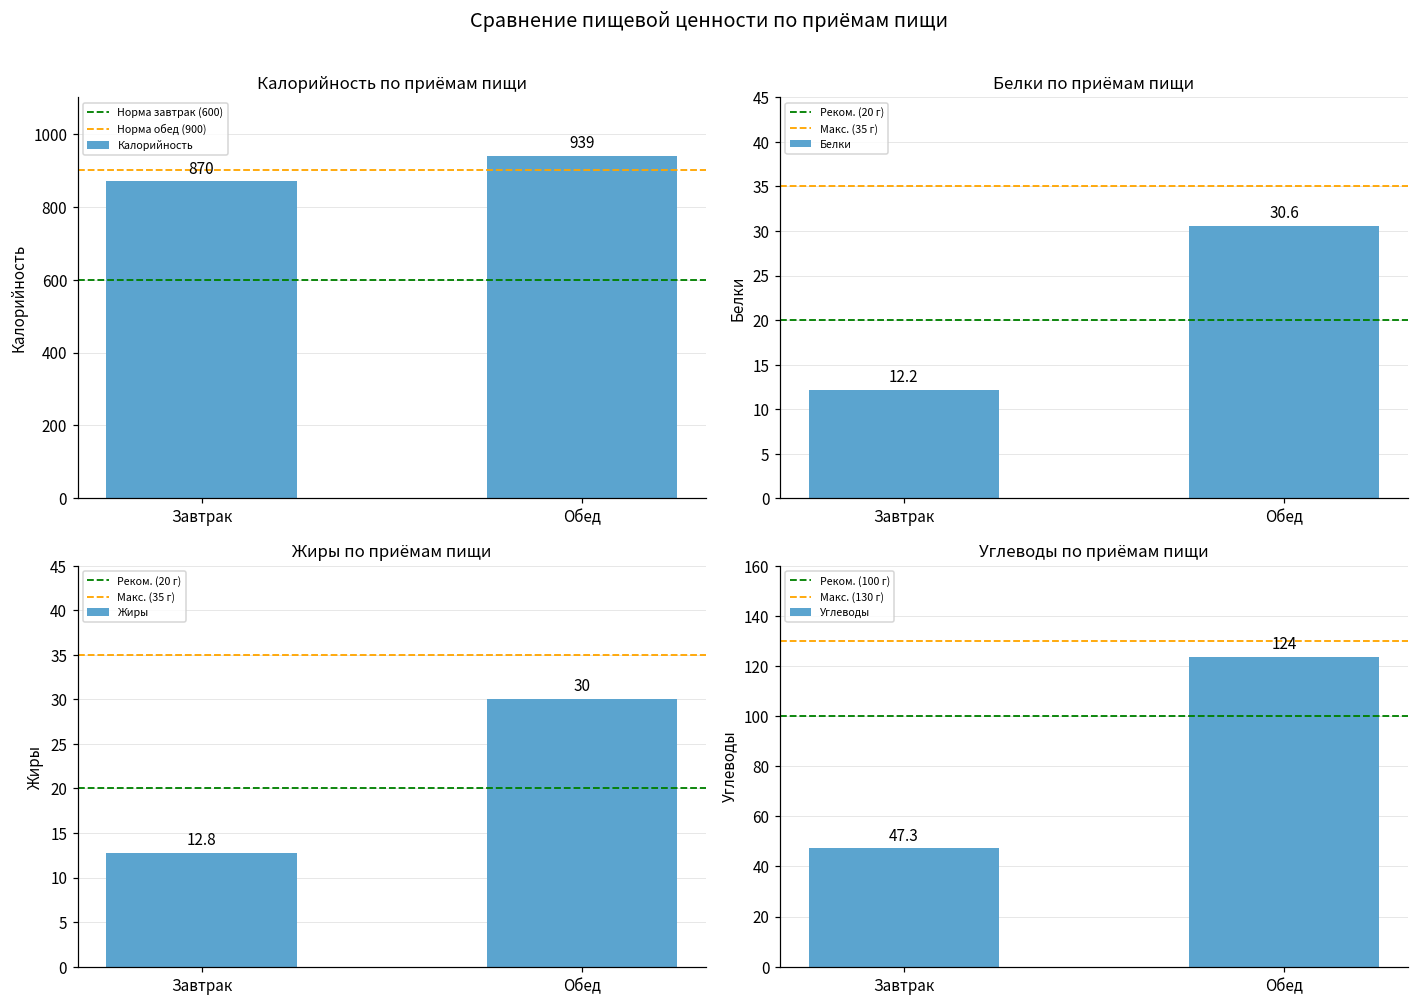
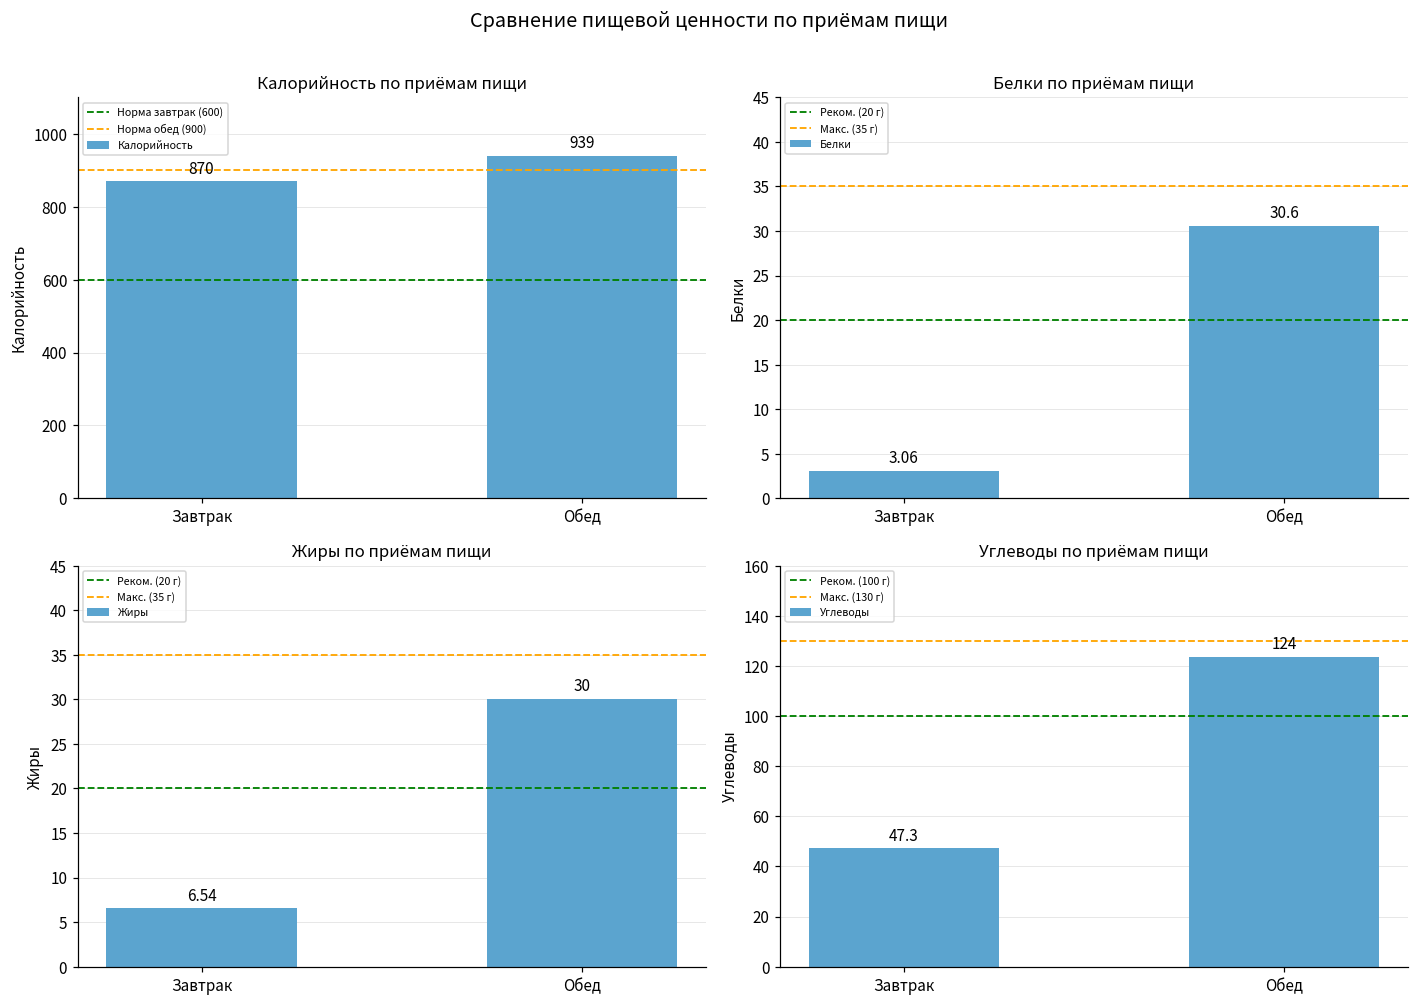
Белки по приёмам пищи, Завтрак: 12.2 -> 3.06
Жиры по приёмам пищи, Завтрак: 12.8 -> 6.54
